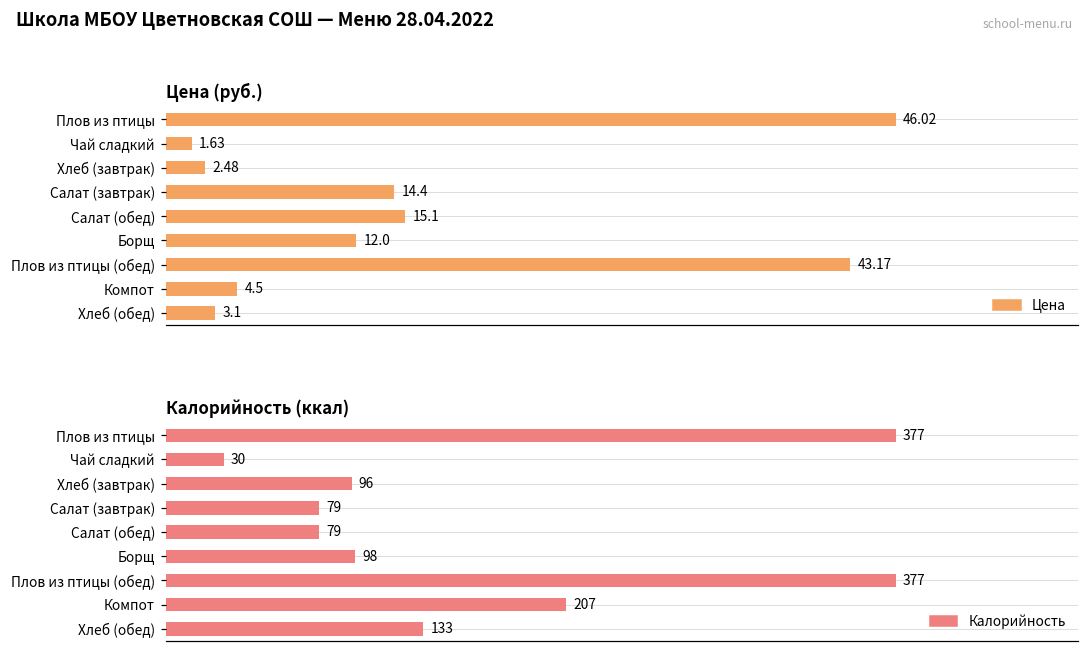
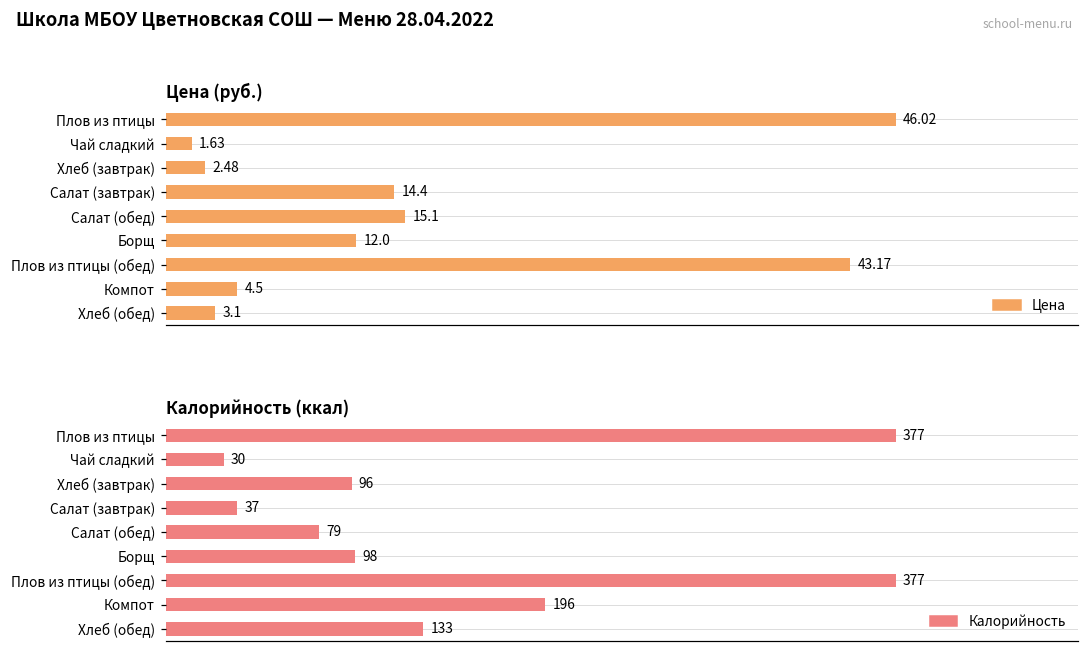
Калорийность (ккал), Салат (завтрак): 79 -> 37
Калорийность (ккал), Компот: 207 -> 196
